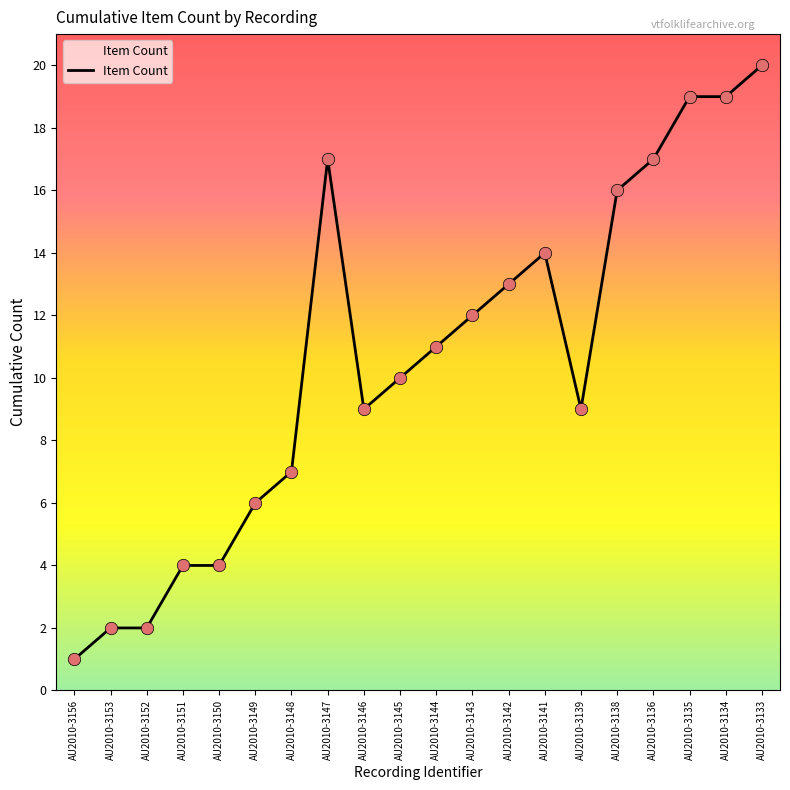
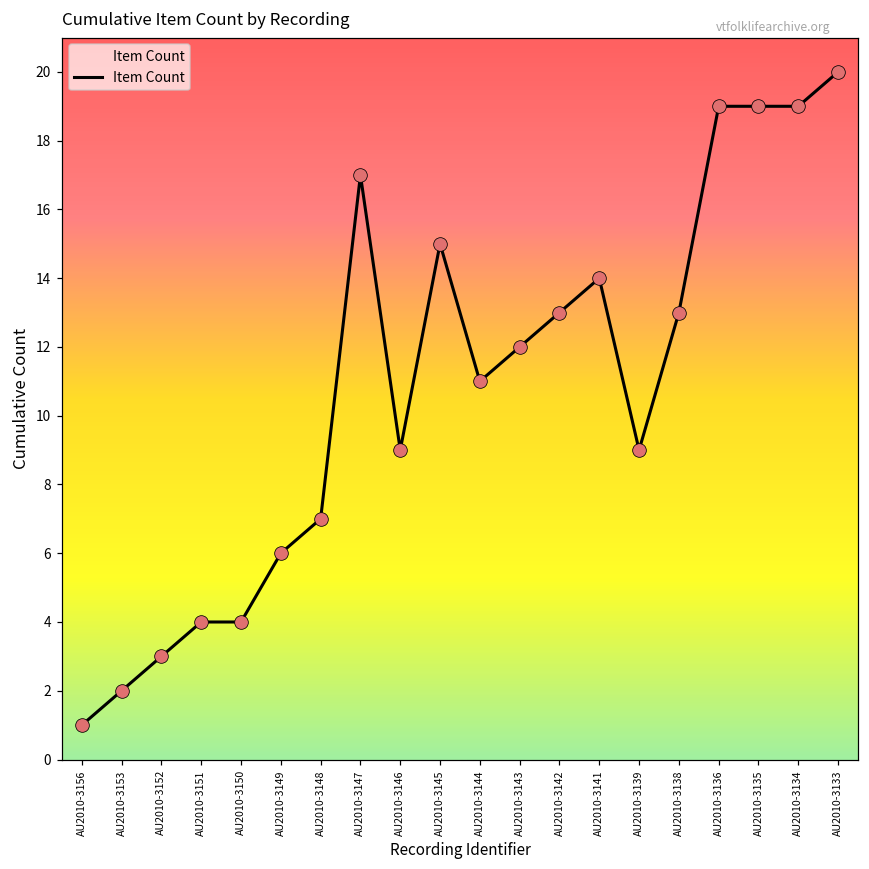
AU2010-3152: 2 -> 3
AU2010-3145: 10 -> 15
AU2010-3138: 16 -> 13
AU2010-3136: 17 -> 19
